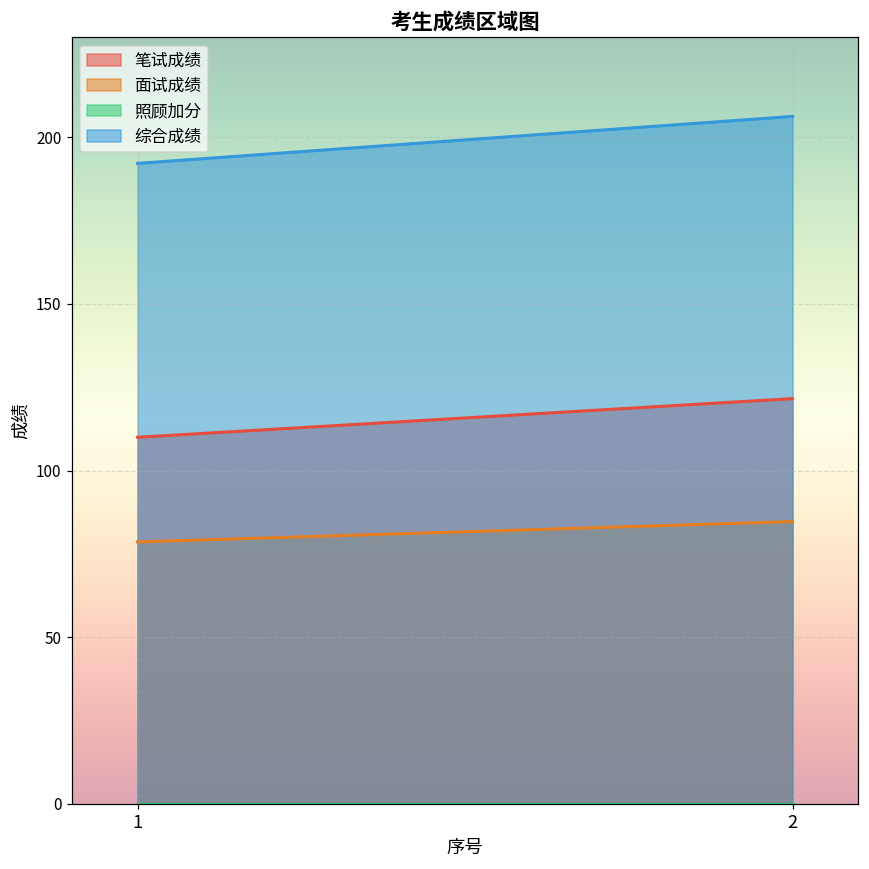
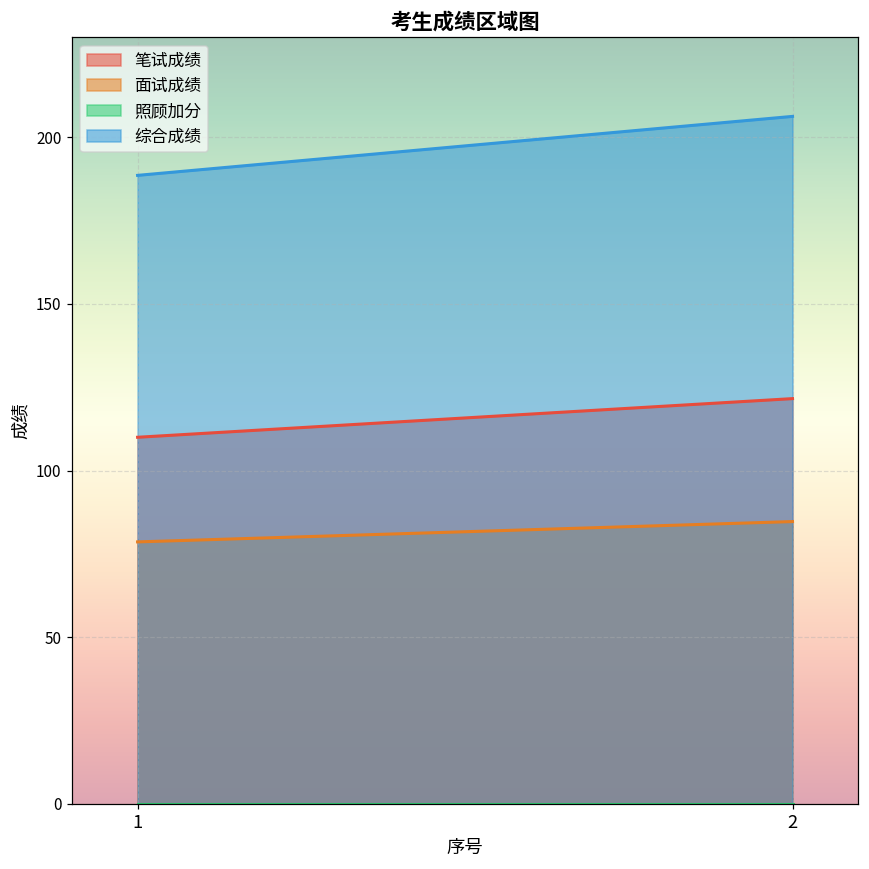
综合成绩, 1: 192 -> 189
